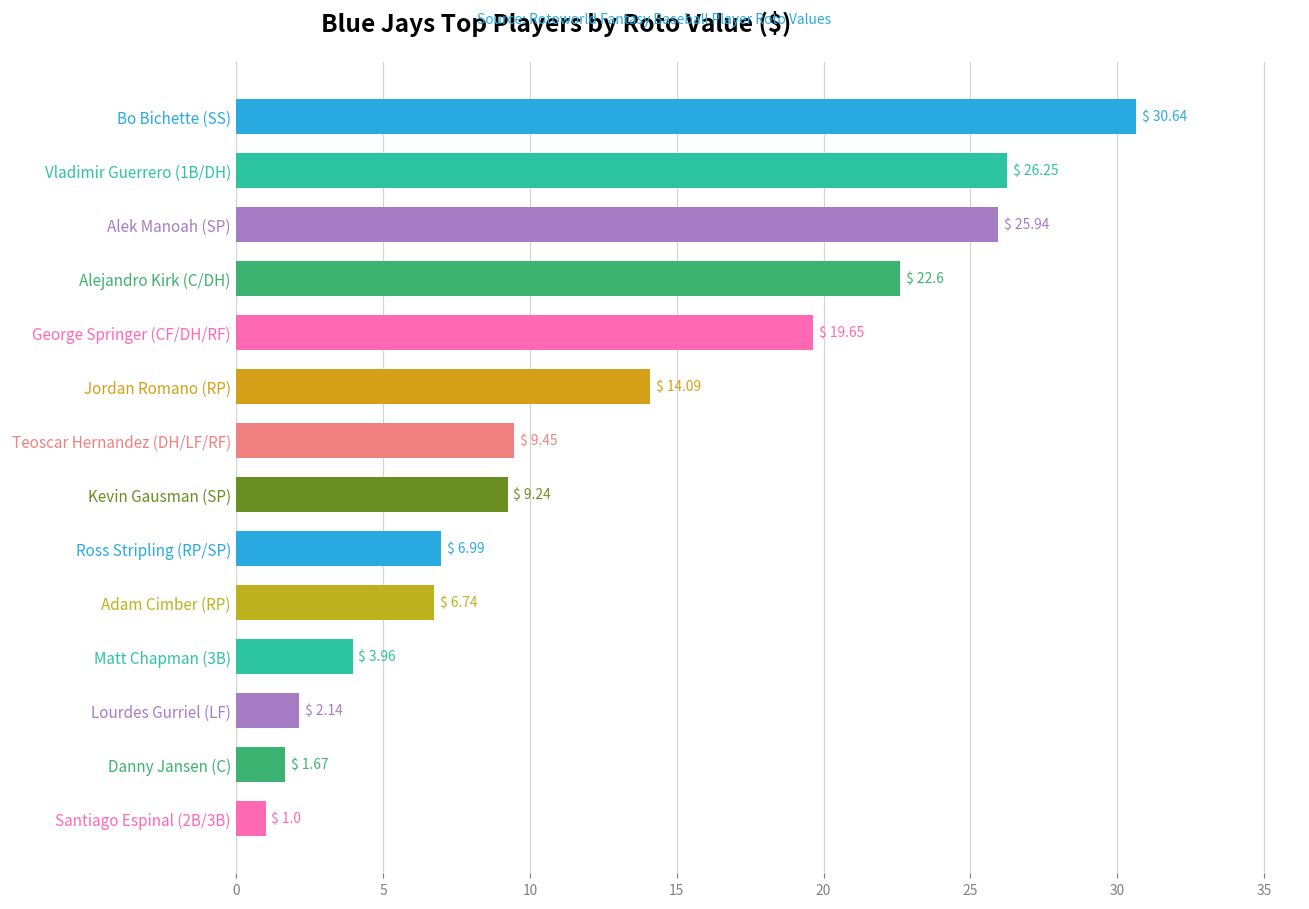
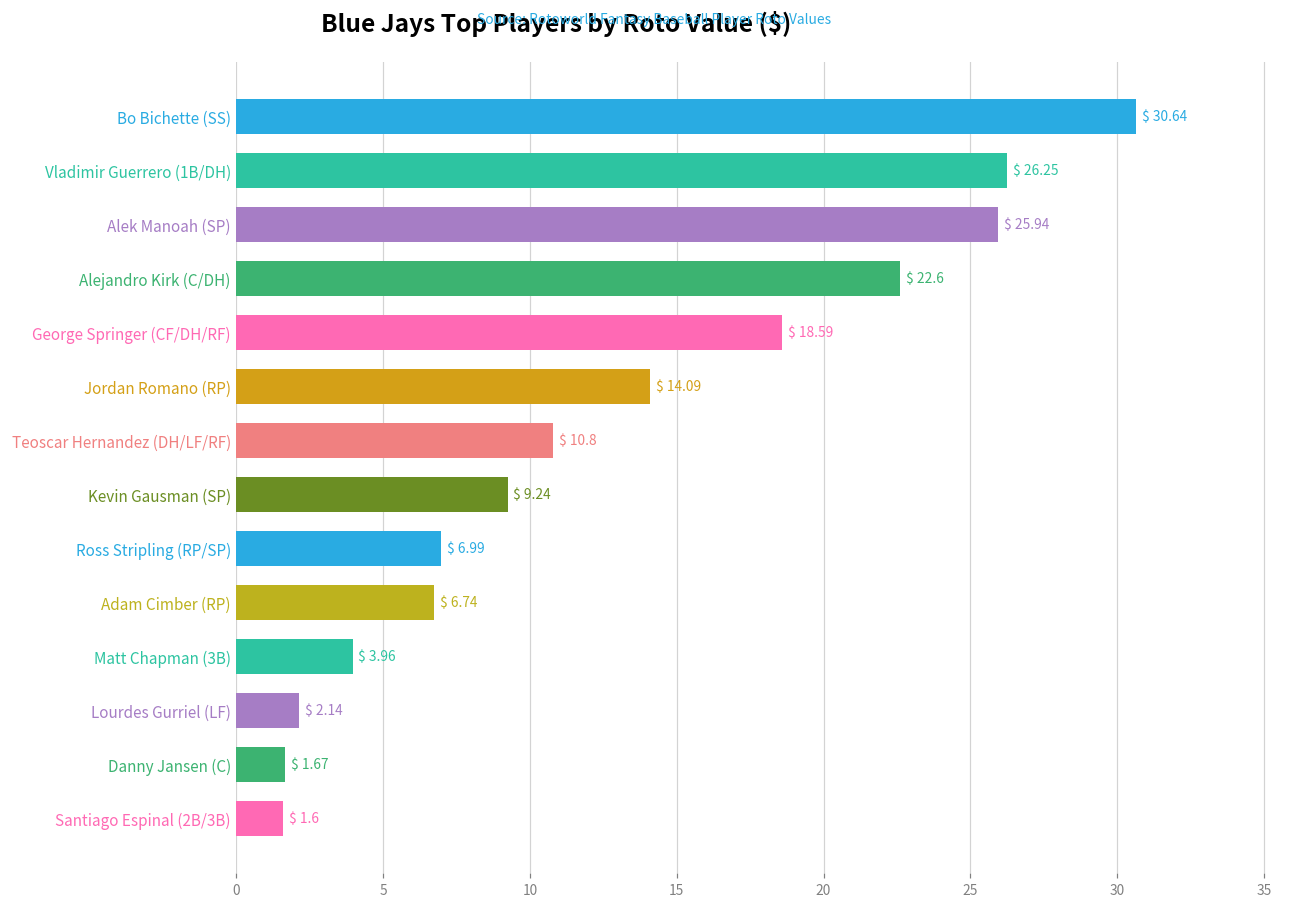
George Springer (CF/DH/RF): 19.65 -> 18.59
Teoscar Hernandez (DH/LF/RF): 9.45 -> 10.8
Santiago Espinal (2B/3B): 1.0 -> 1.6
